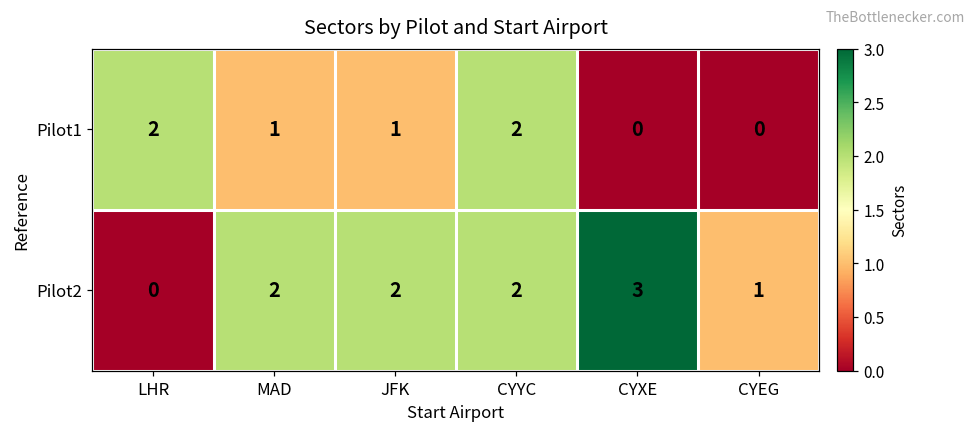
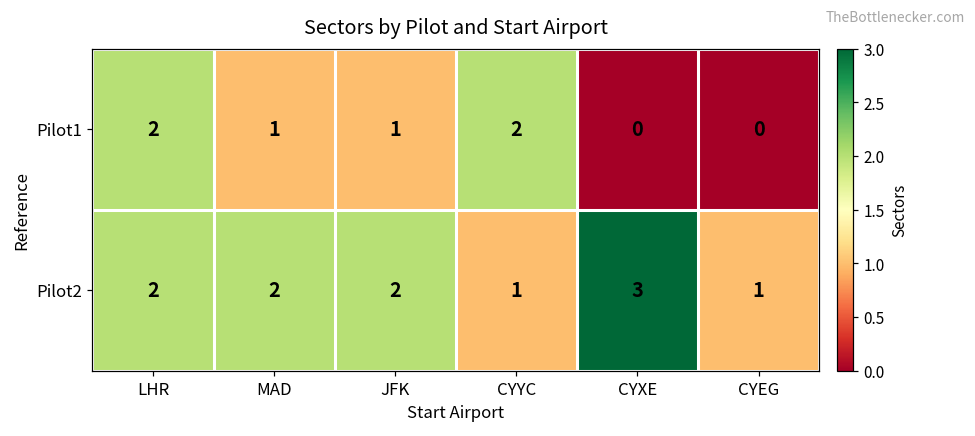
Pilot2, LHR: 0 -> 2
Pilot2, CYYC: 2 -> 1
